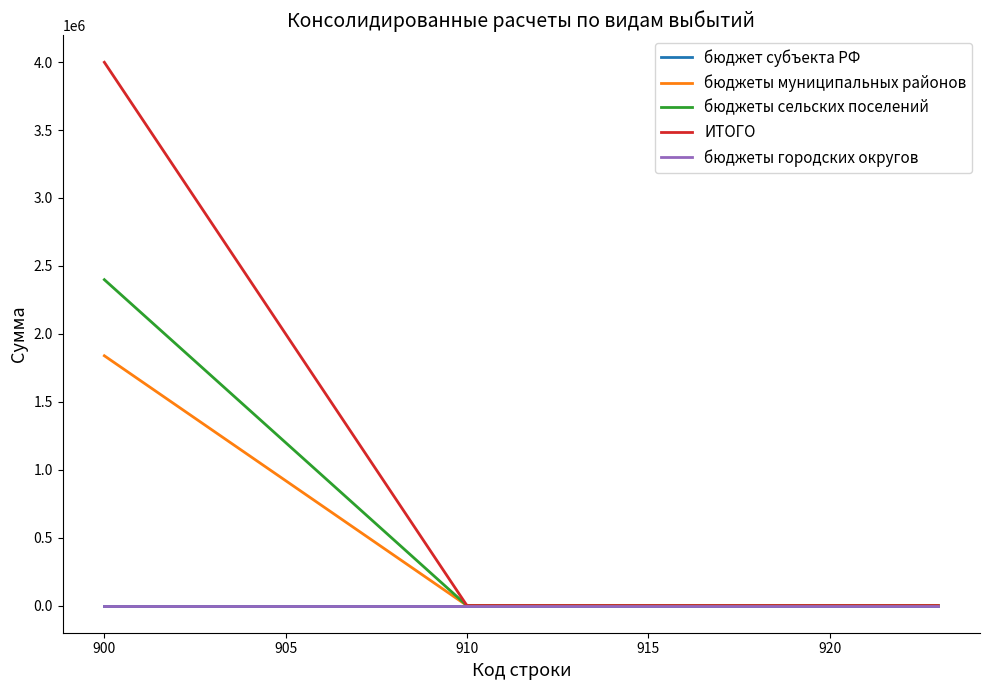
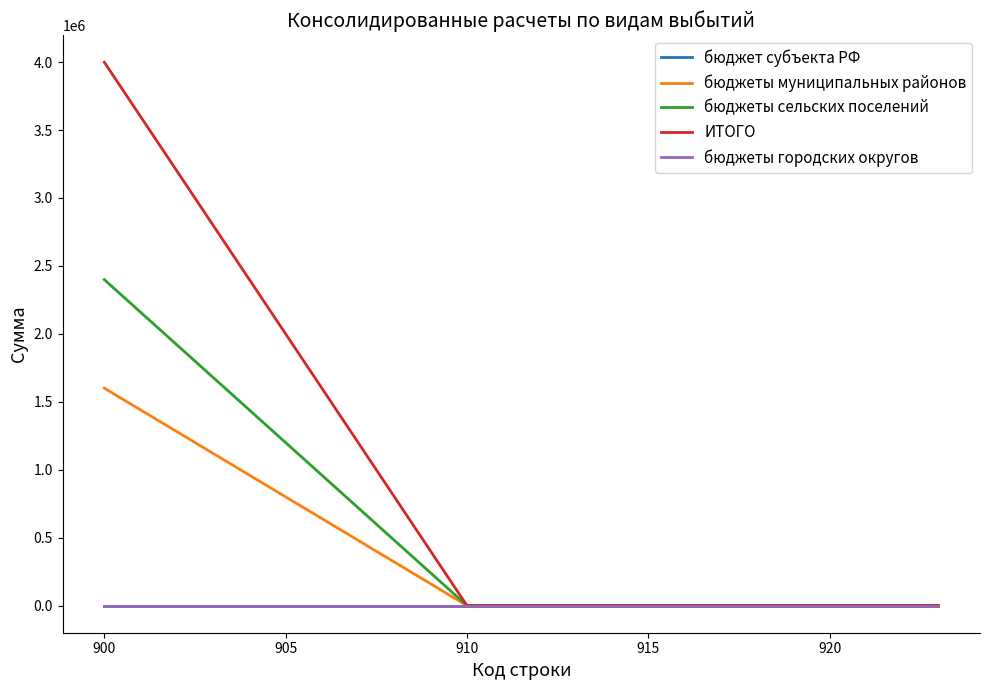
бюджеты муниципальных районов, 900: 1840000 -> 1600000
